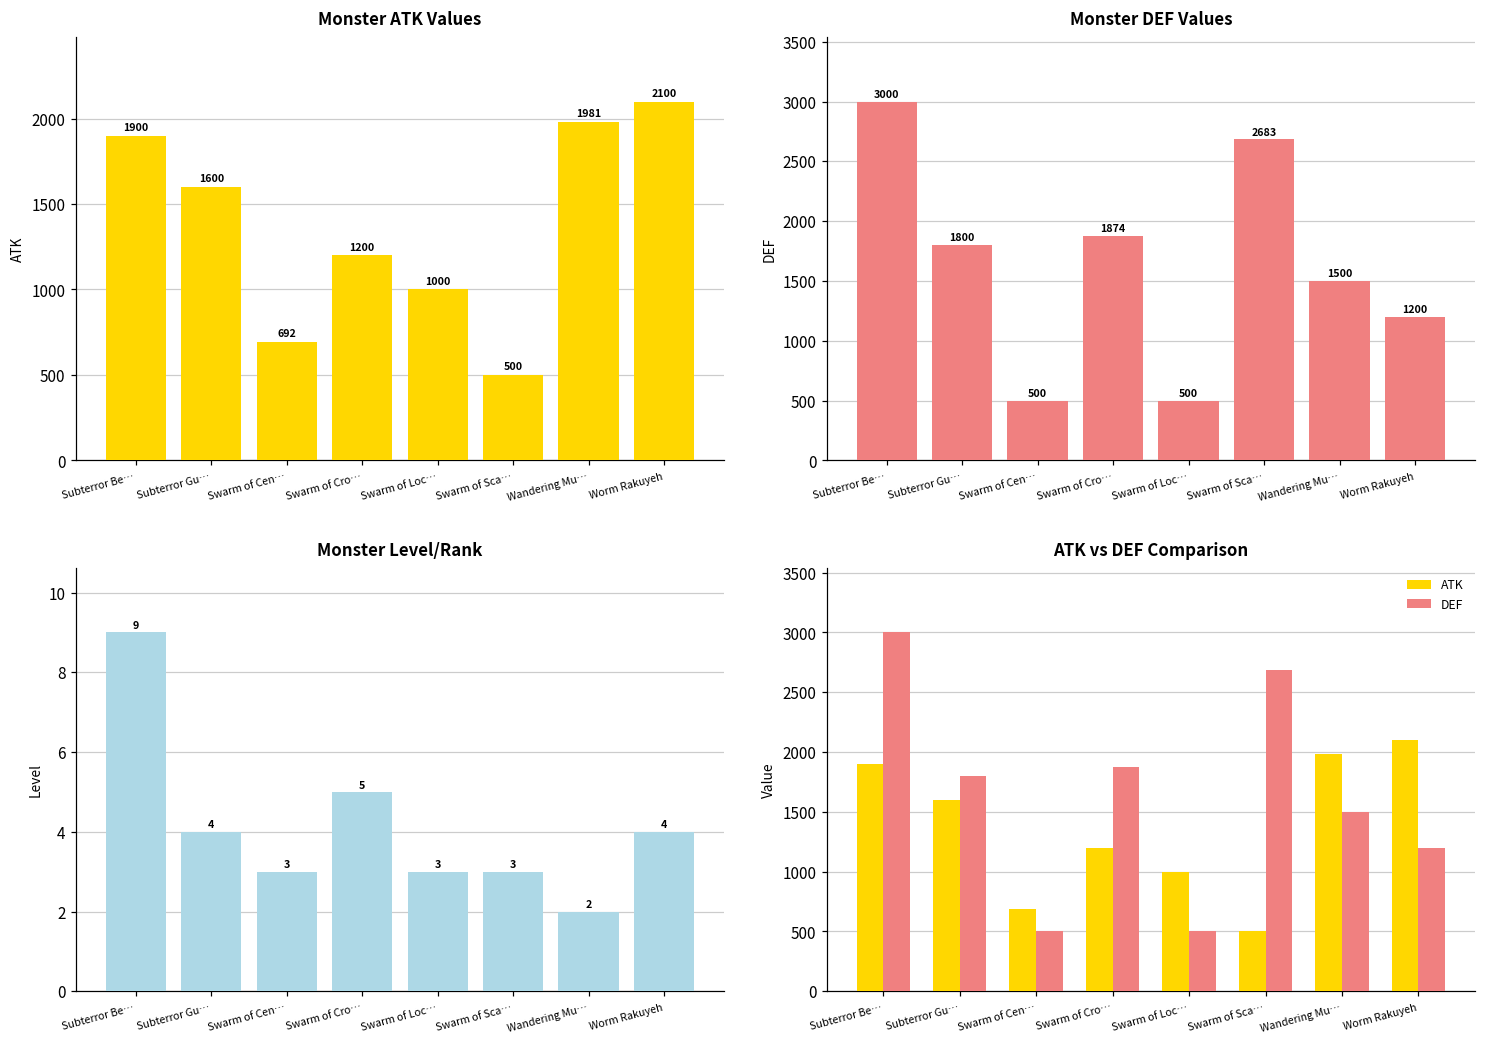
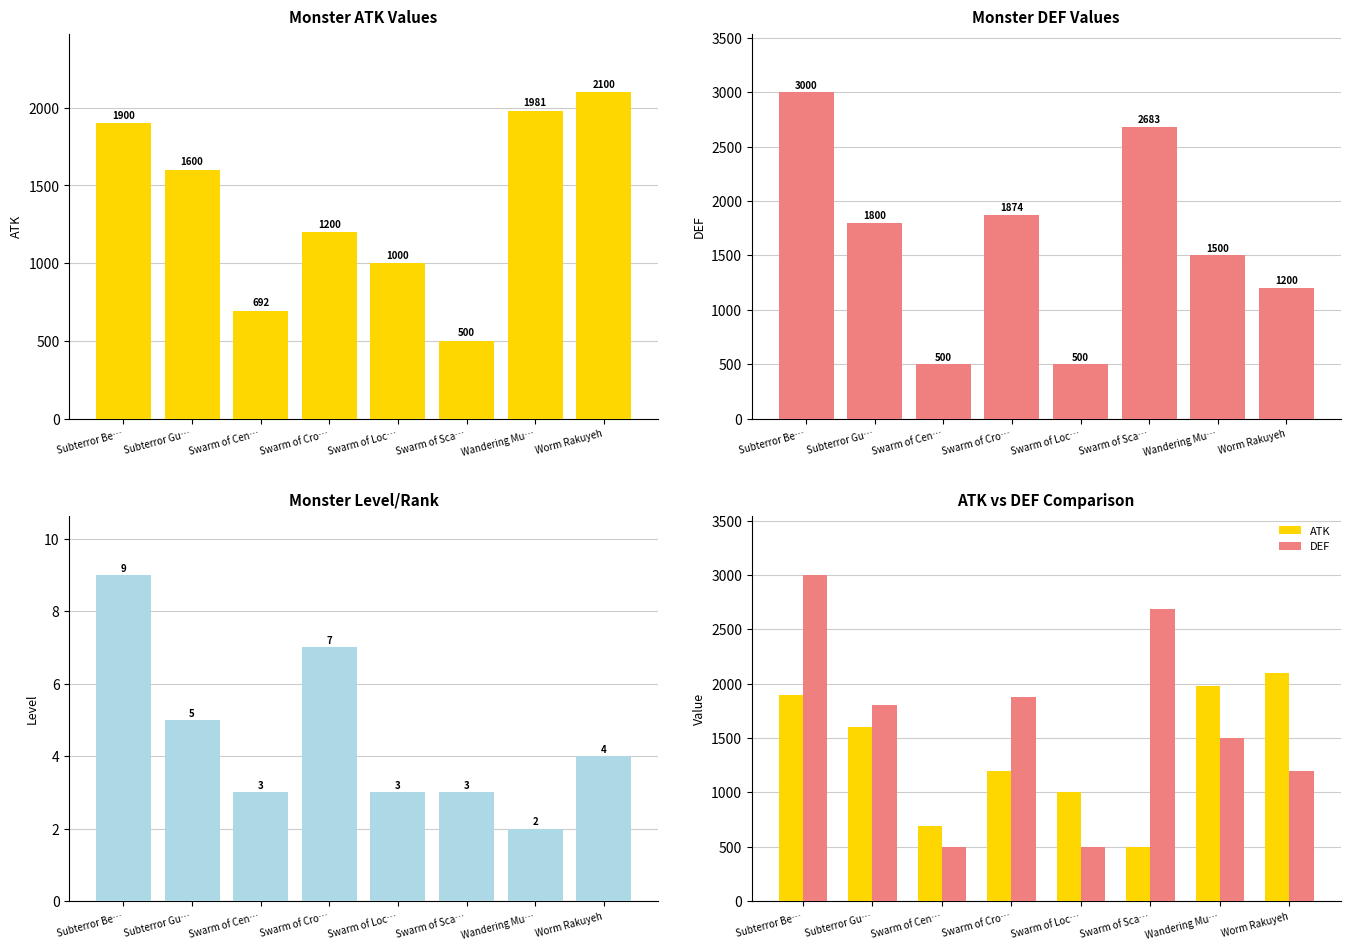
Monster Level/Rank, Subterror Gu…: 4 -> 5
Monster Level/Rank, Swarm of Cro…: 5 -> 7
